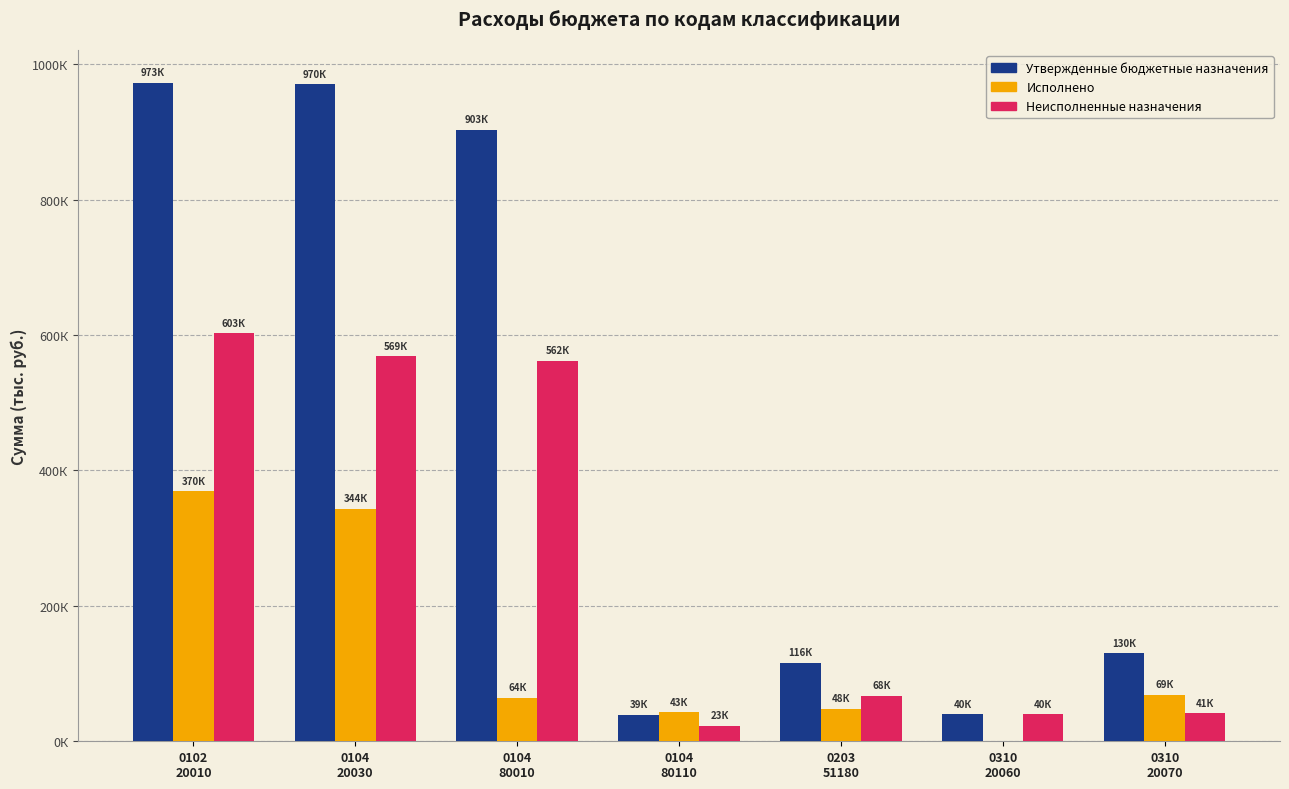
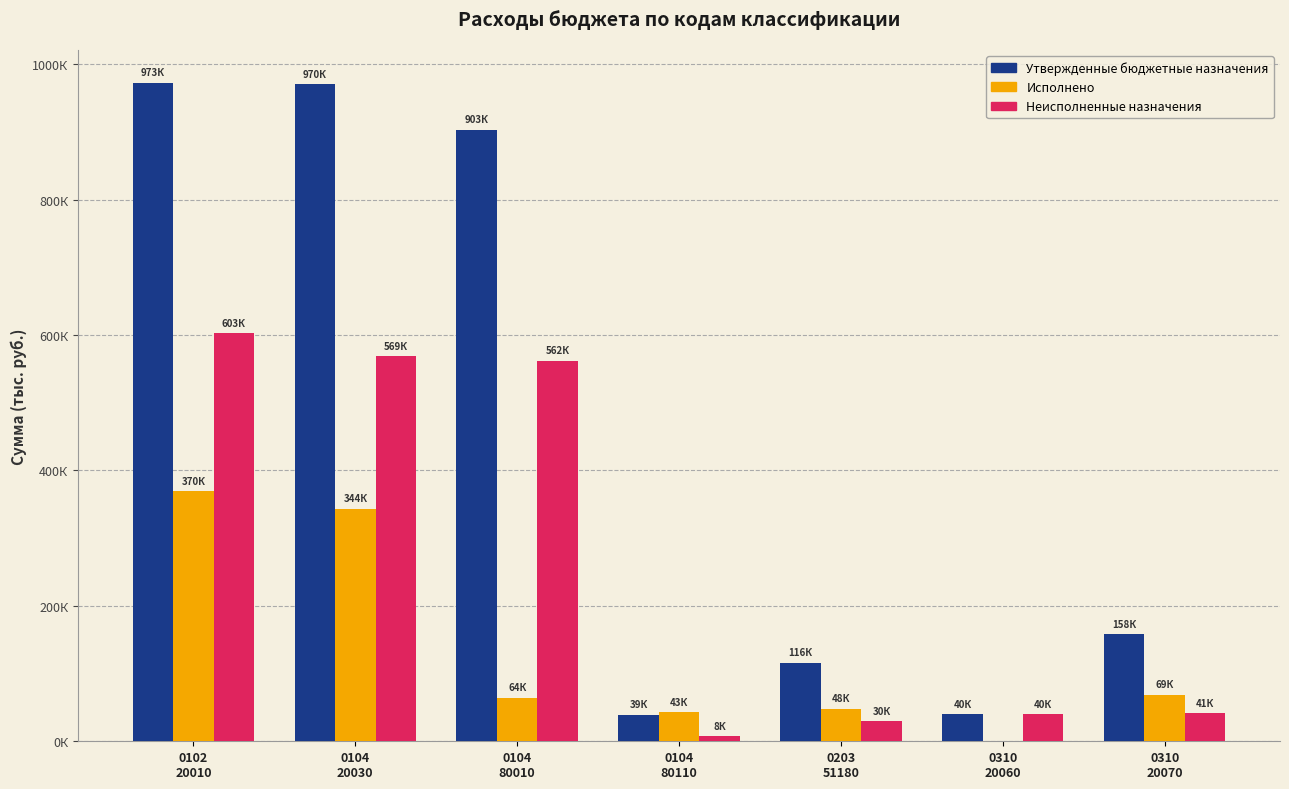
Неисполненные назначения, 0104 80110: 23К -> 8К
Неисполненные назначения, 0203 51180: 68К -> 30К
Утвержденные бюджетные назначения, 0310 20070: 130К -> 158К
